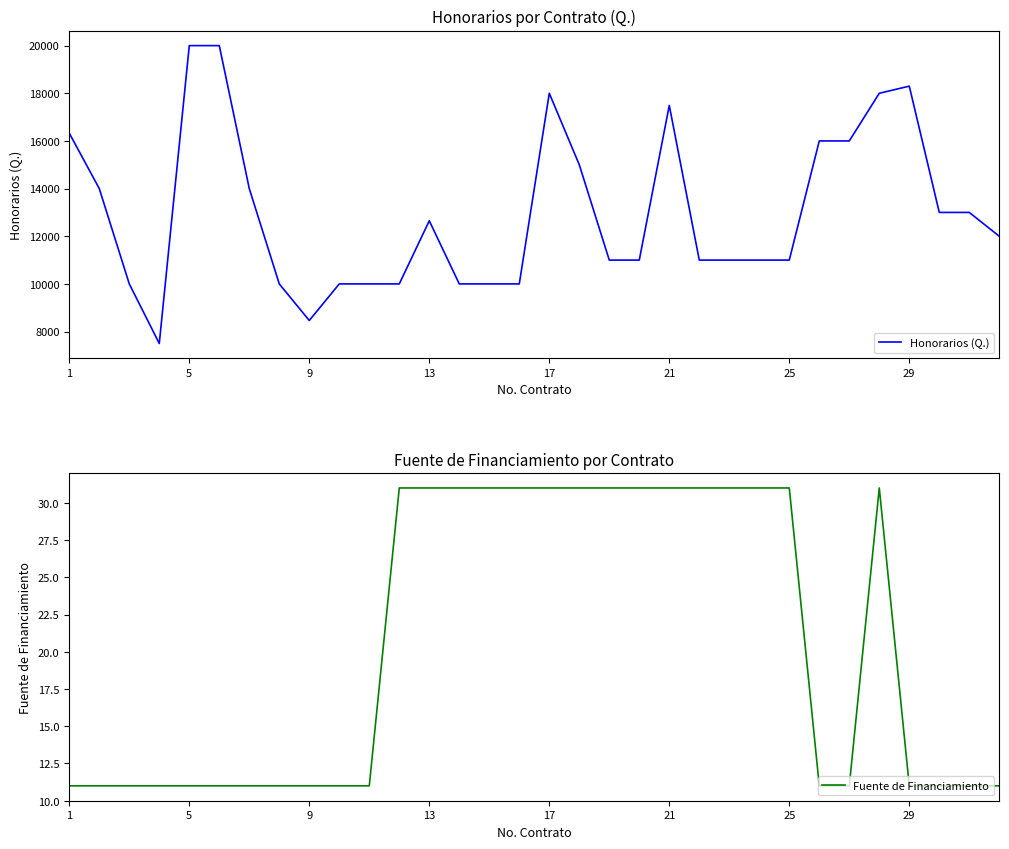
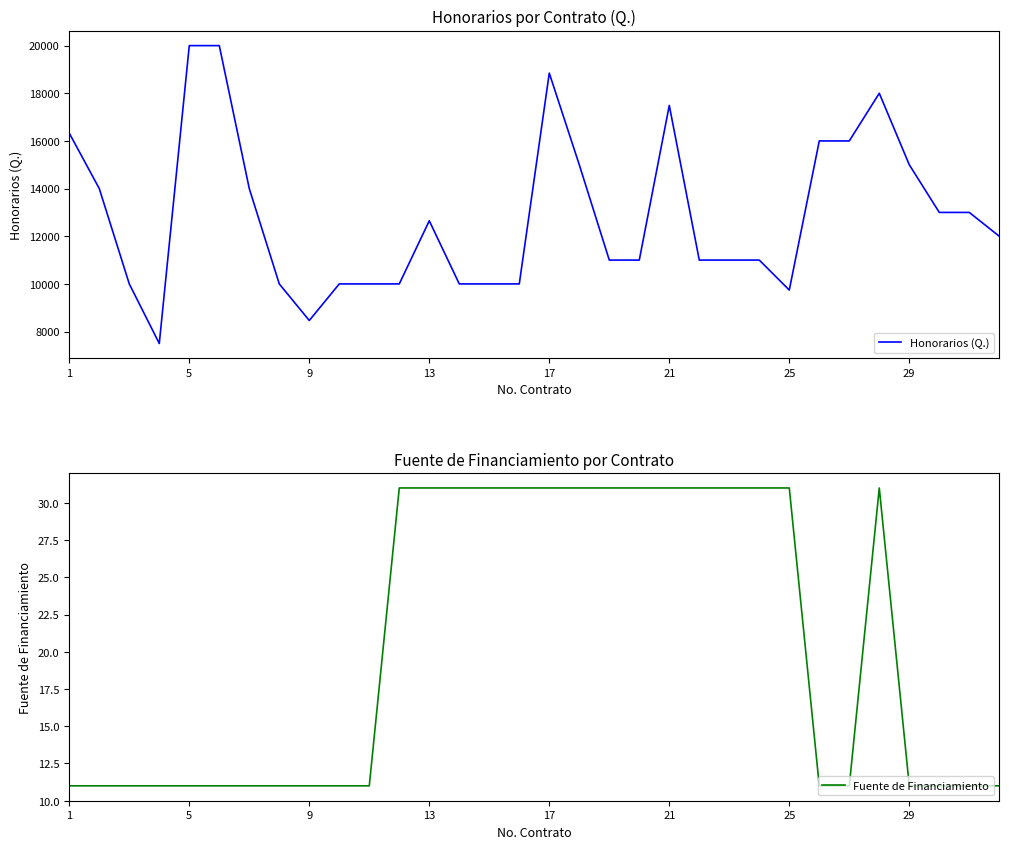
Honorarios por Contrato (Q.), 17: 18000 -> 18800
Honorarios por Contrato (Q.), 25: 11000 -> 9700
Honorarios por Contrato (Q.), 29: 18300 -> 15000
